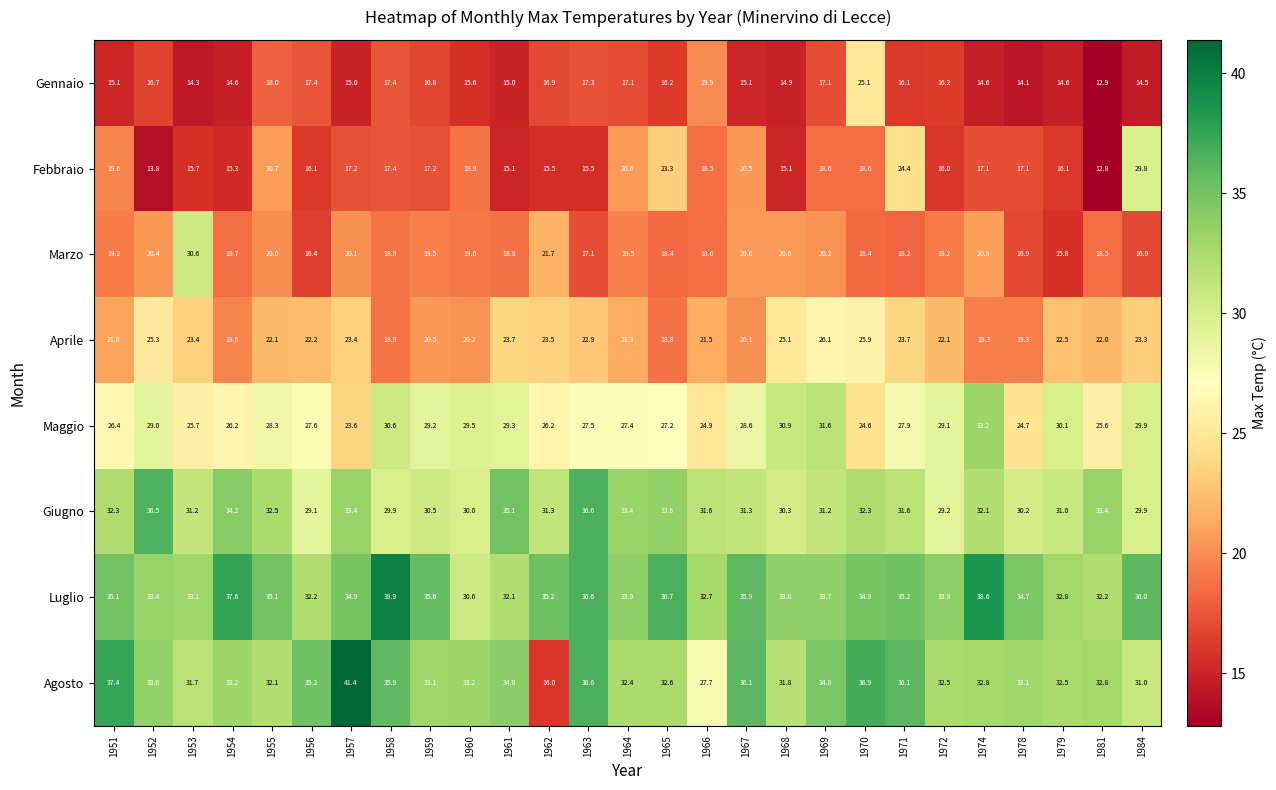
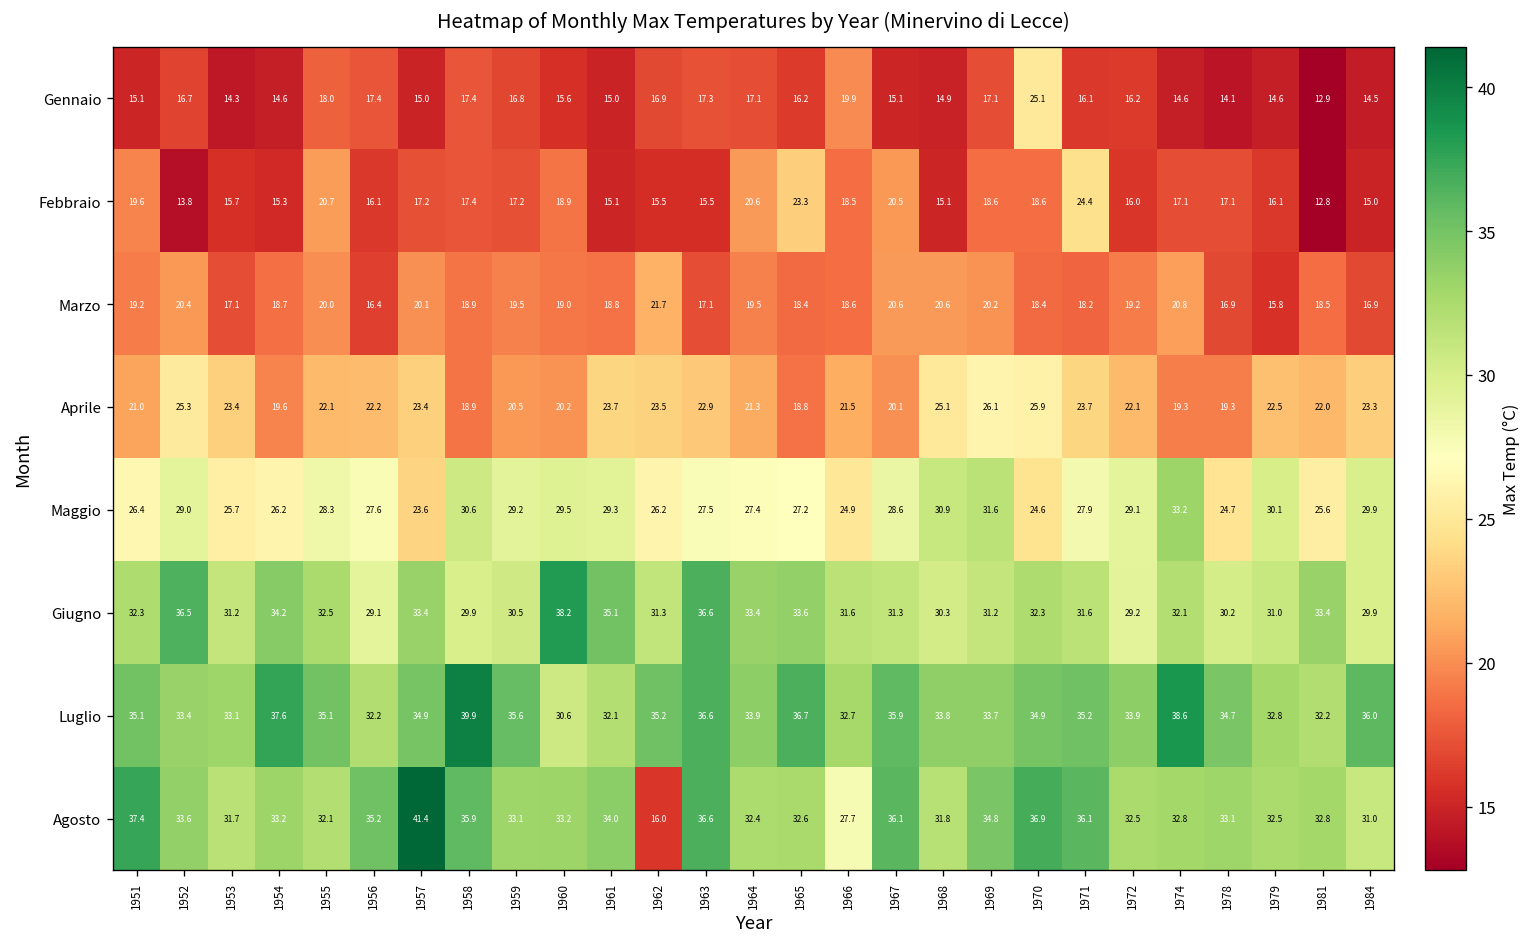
Febbraio, 1984: 29.8 -> 15.0
Marzo, 1953: 30.6 -> 17.1
Giugno, 1960: 30.0 -> 38.2
